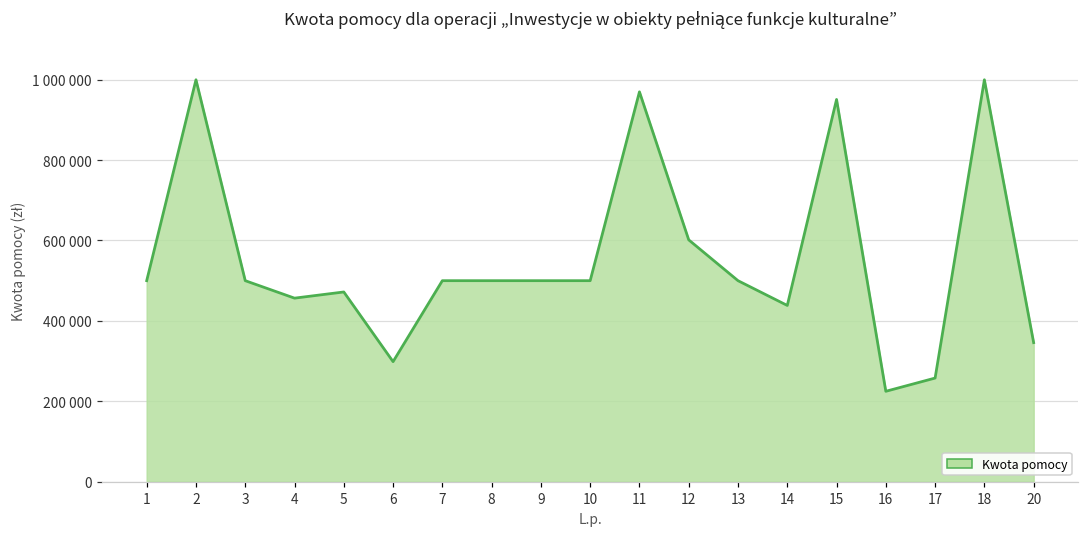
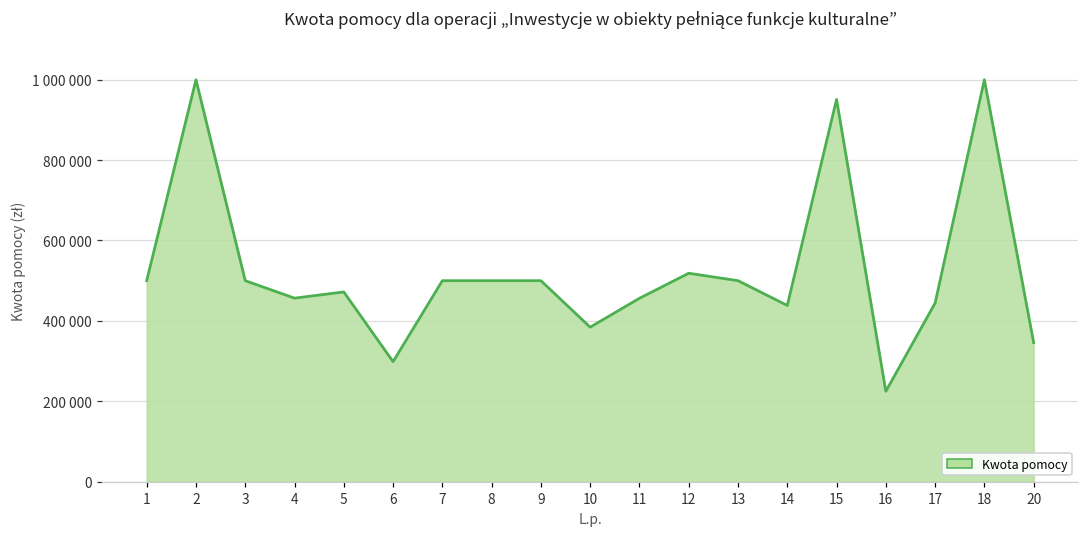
10: 500000 -> 380000
11: 970000 -> 460000
12: 600000 -> 520000
17: 260000 -> 440000
